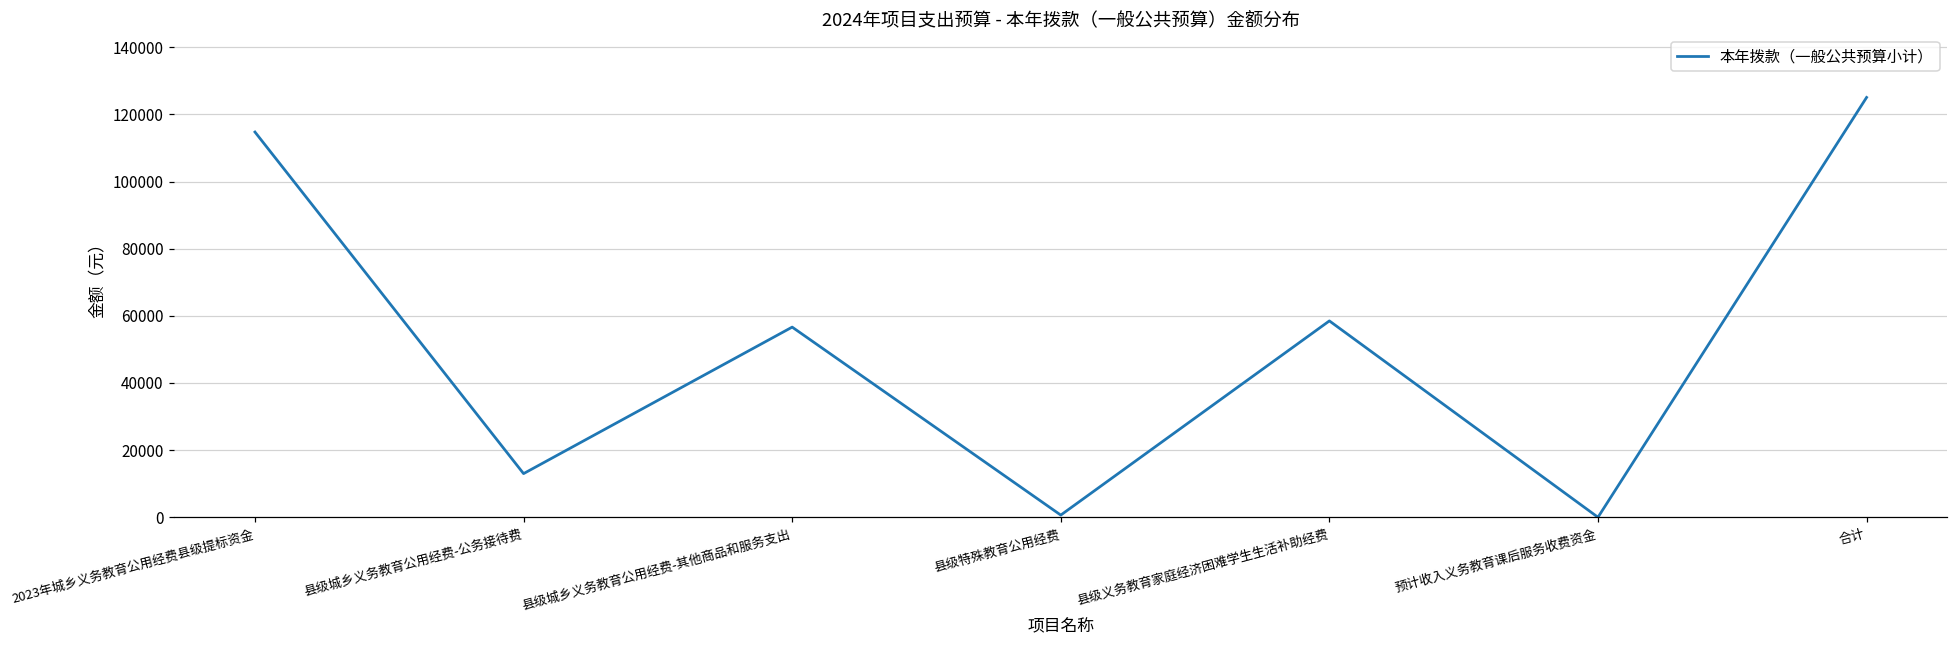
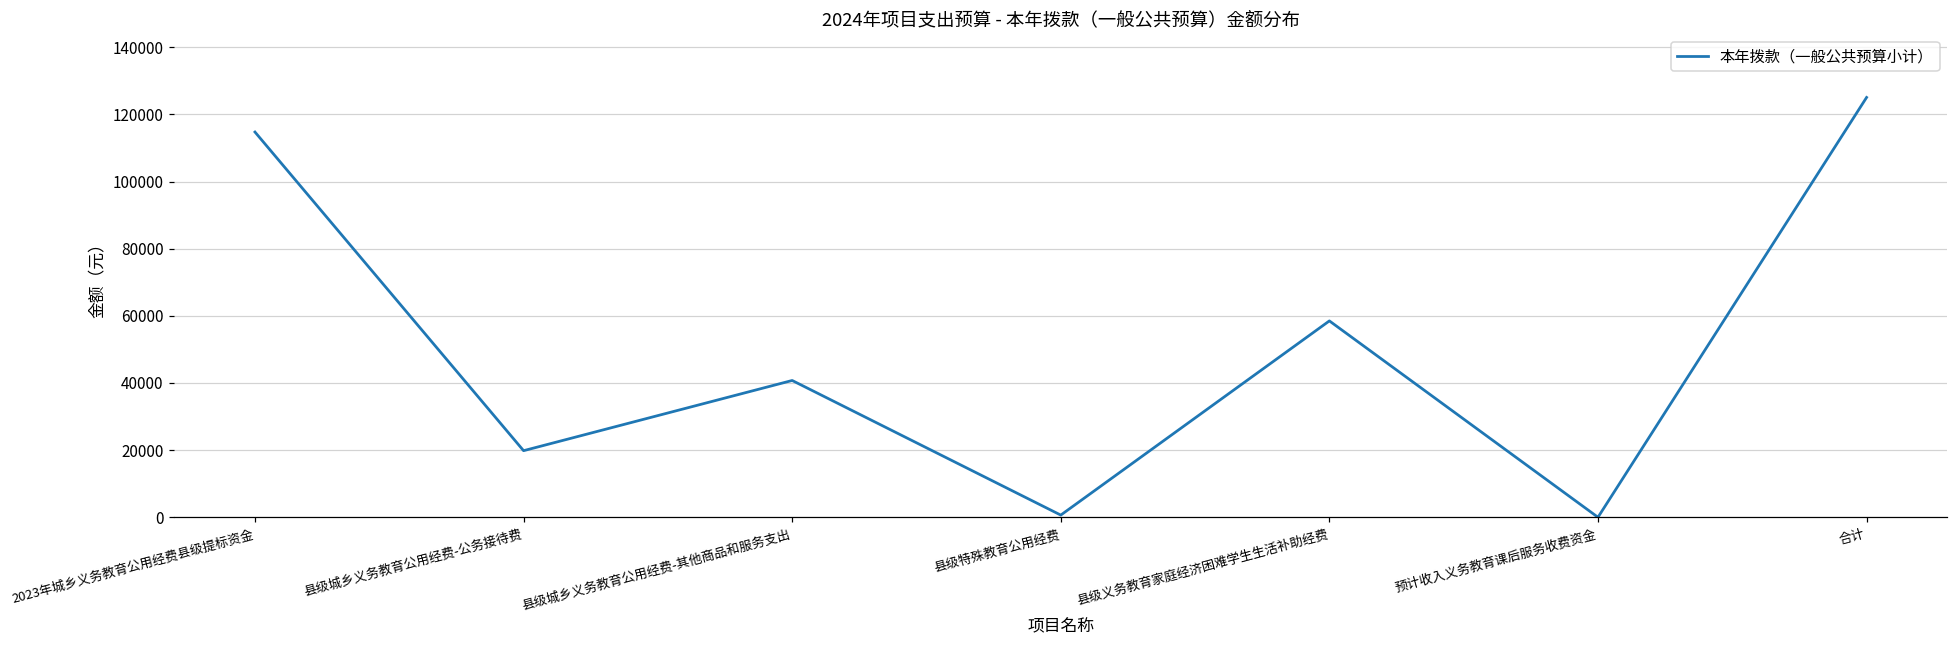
县级城乡义务教育公用经费-公务接待费: 13000 -> 20000
县级城乡义务教育公用经费-其他商品和服务支出: 57000 -> 41000
